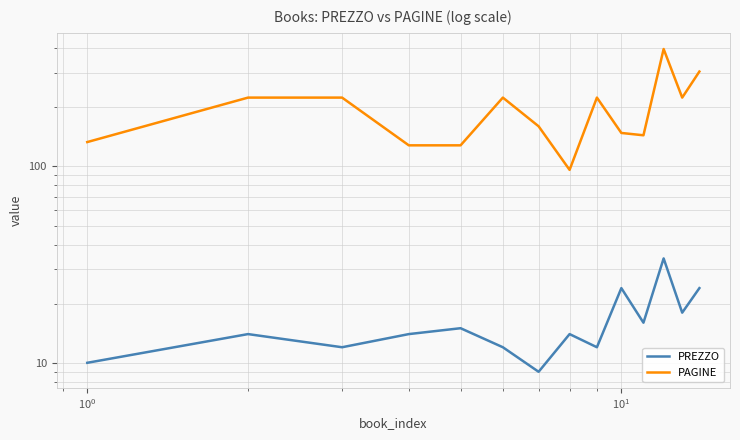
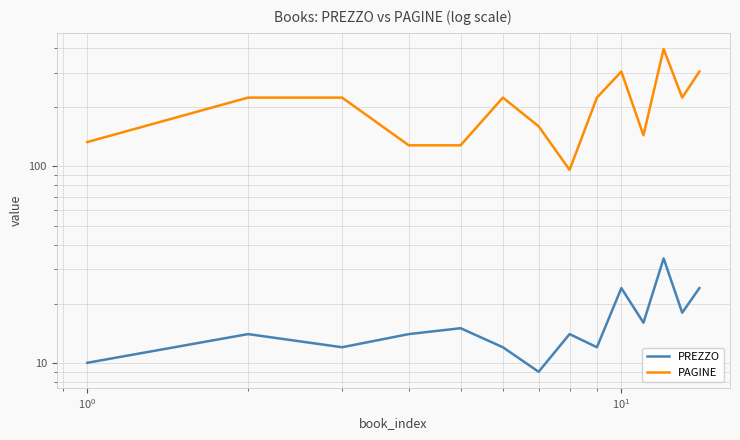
PAGINE, 10^1: 150 -> 300
